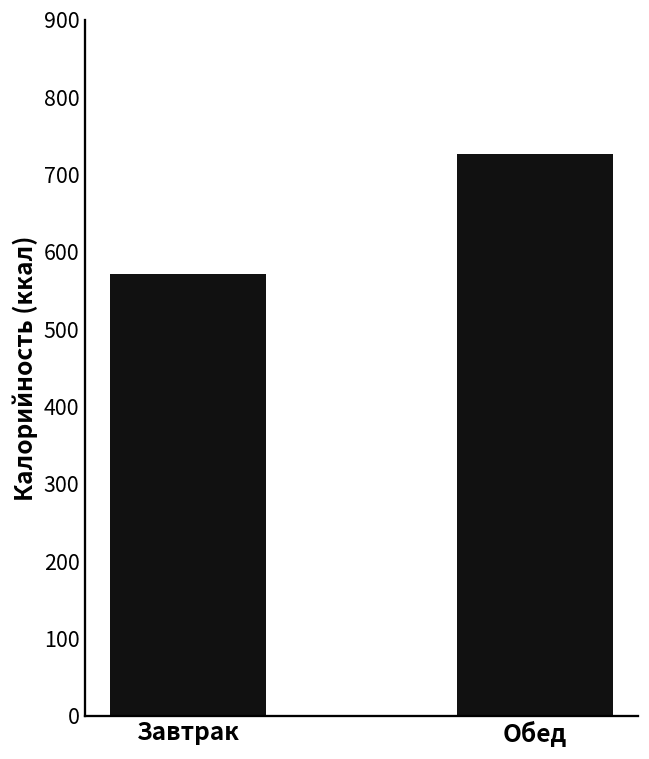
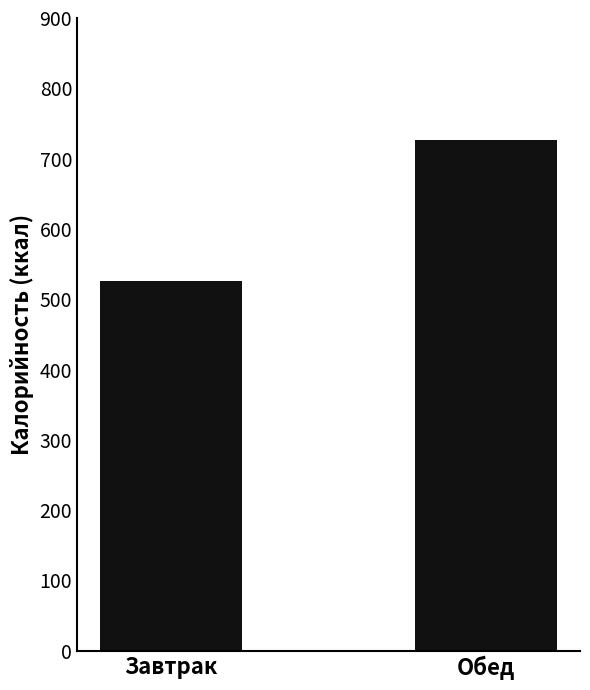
Завтрак: 570 -> 530
